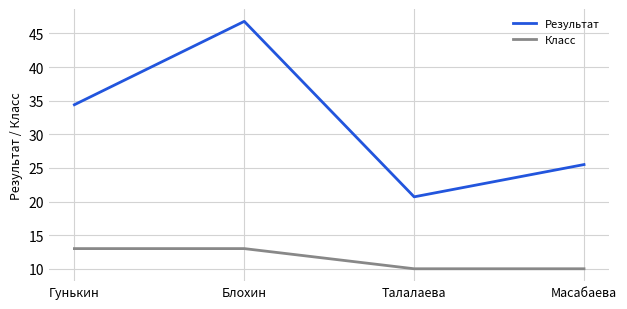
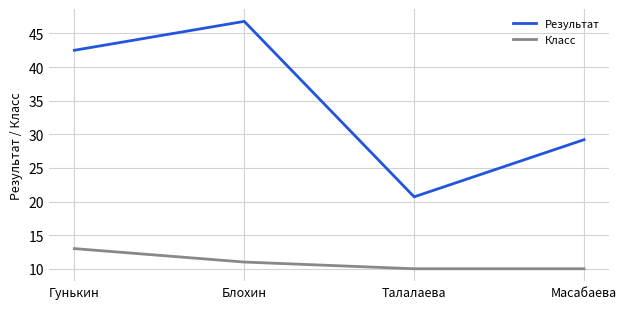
Результат, Гунькин: 34 -> 43
Класс, Блохин: 13 -> 11
Результат, Масабаева: 26 -> 29
